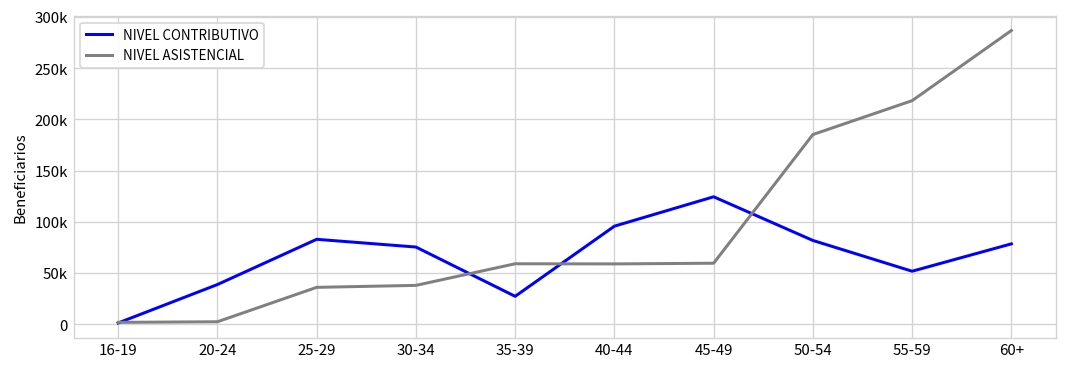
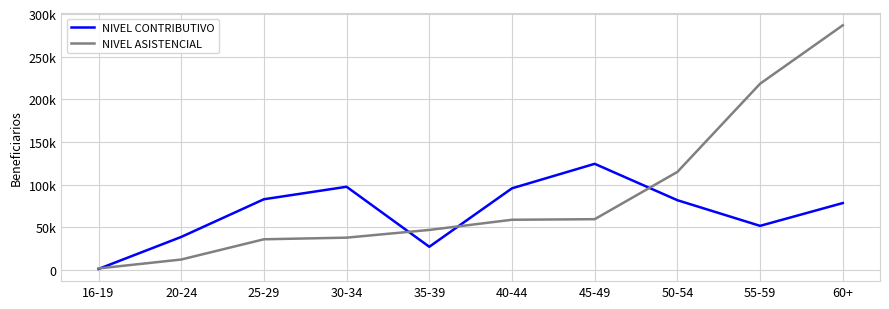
NIVEL ASISTENCIAL, 20-24: 0 -> 10000
NIVEL CONTRIBUTIVO, 30-34: 80000 -> 100000
NIVEL ASISTENCIAL, 35-39: 60000 -> 50000
NIVEL ASISTENCIAL, 50-54: 190000 -> 120000
